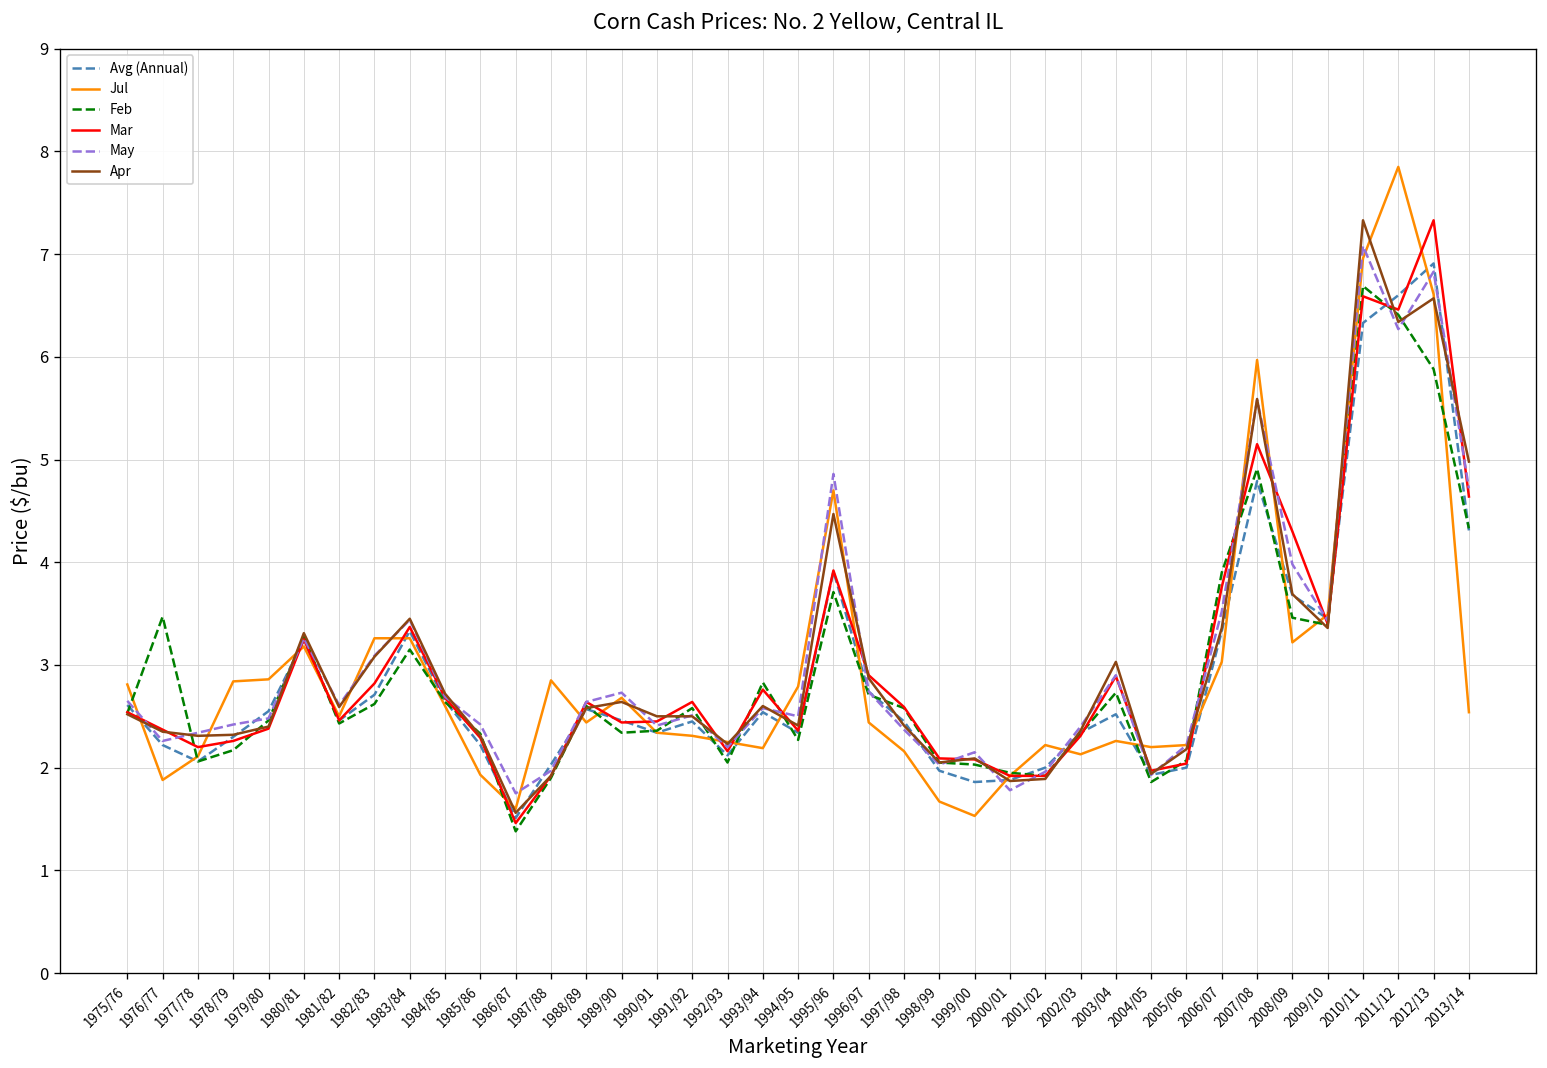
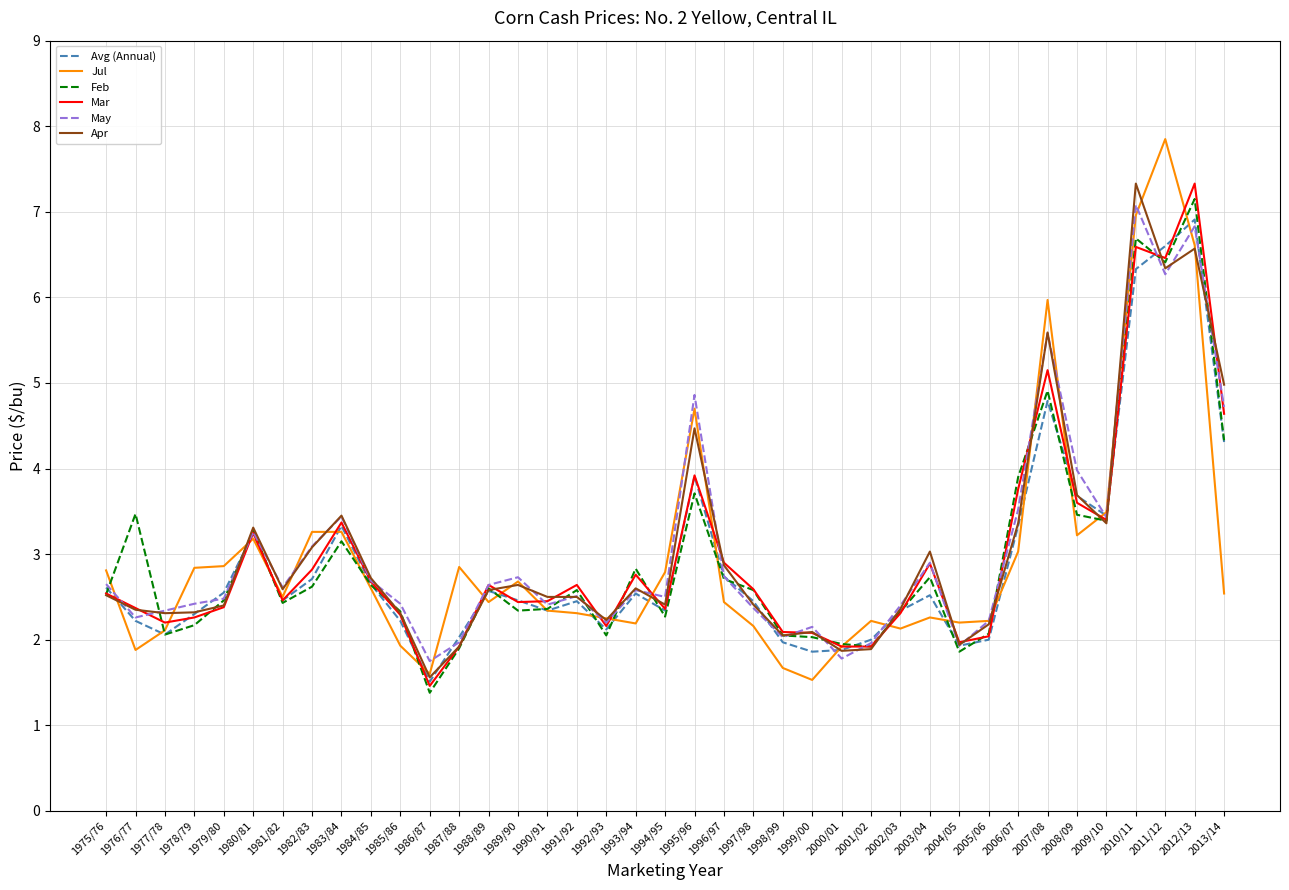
Mar, 2008/09: 4.3 -> 3.6
Feb, 2012/13: 5.9 -> 7.2
